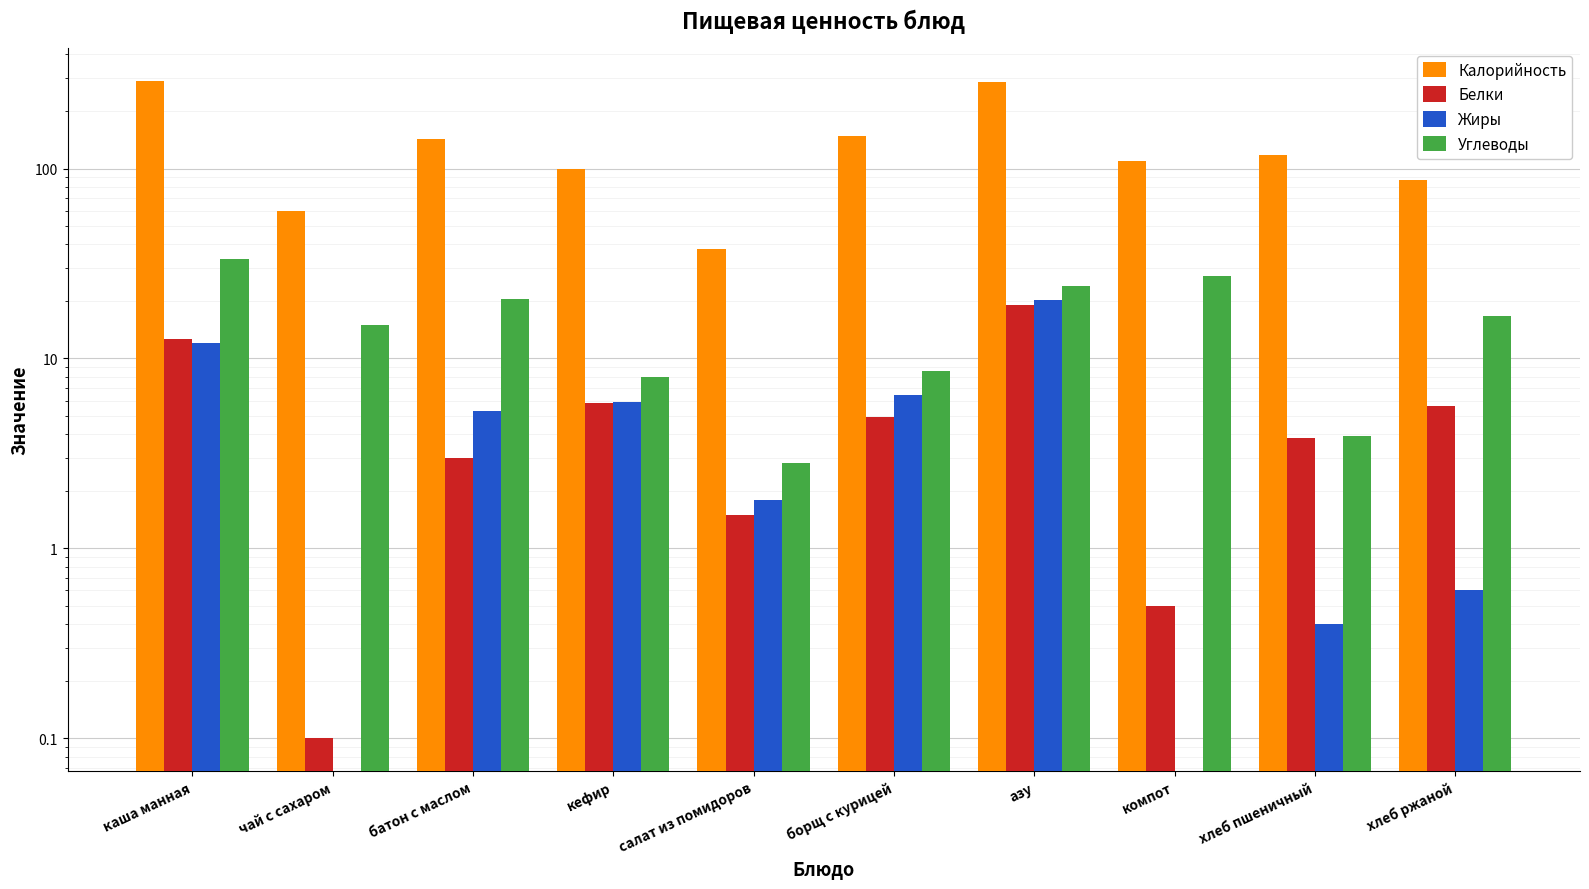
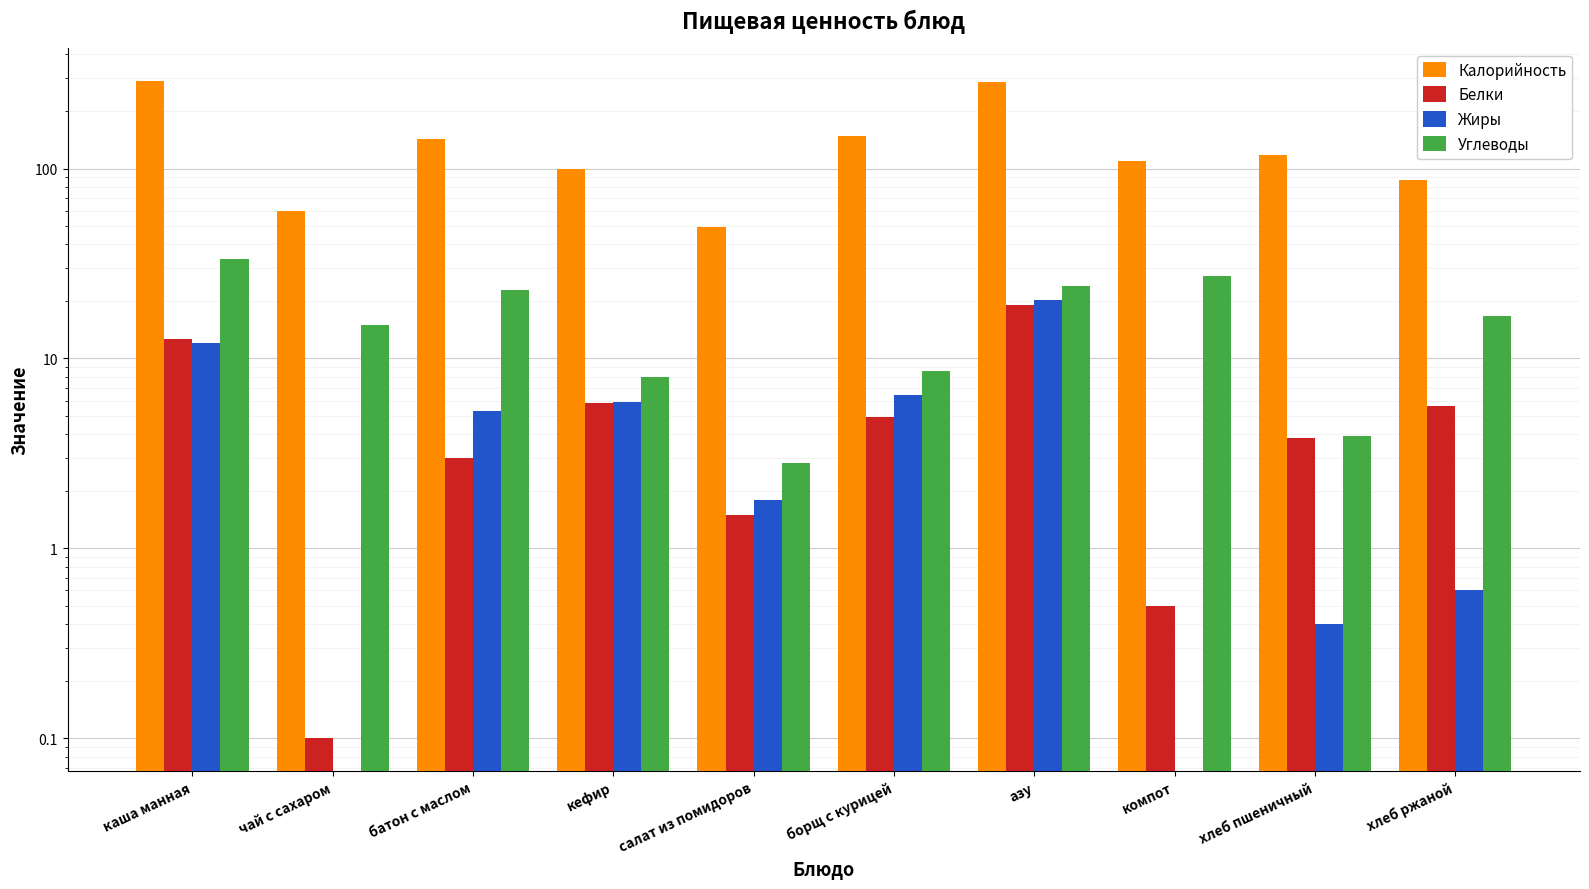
Углеводы, батон с маслом: 21 -> 23
Калорийность, салат из помидоров: 38 -> 49
